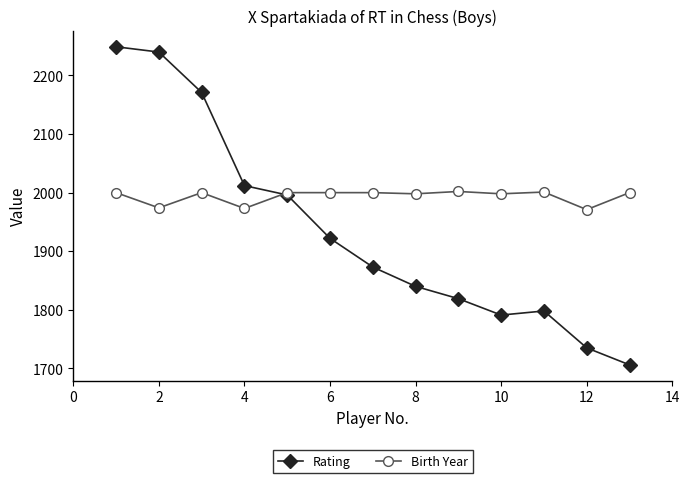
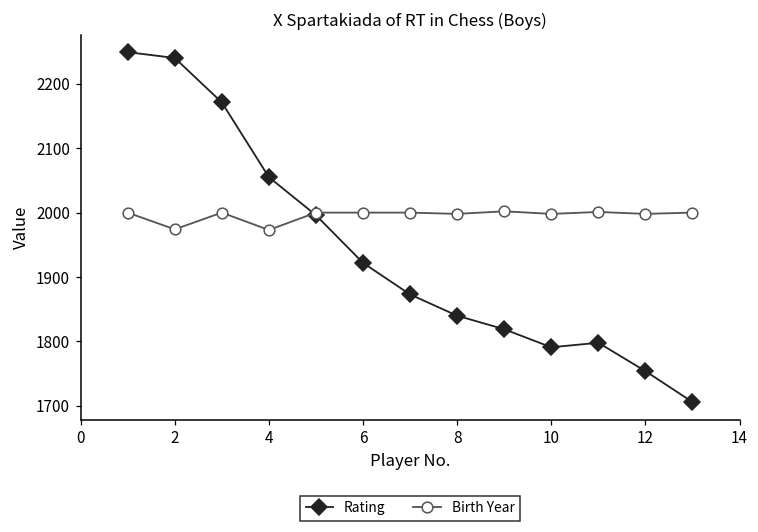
Rating, 4: 2010 -> 2060
Rating, 12: 1740 -> 1750
Birth Year, 12: 1970 -> 2000
